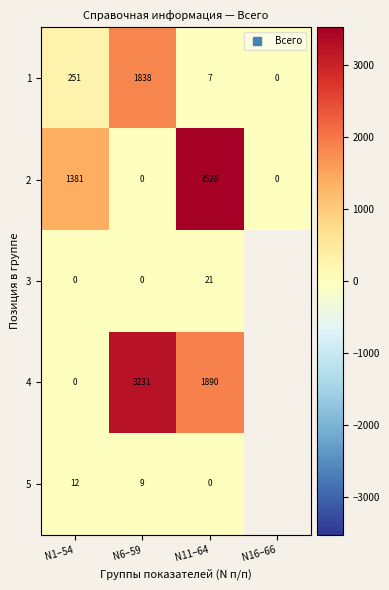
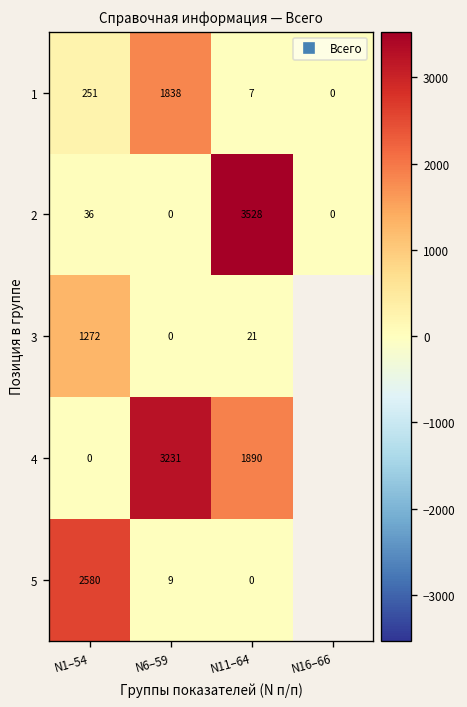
2, N1–54: 1381 -> 36
3, N1–54: 0 -> 1272
5, N1–54: 12 -> 2580
